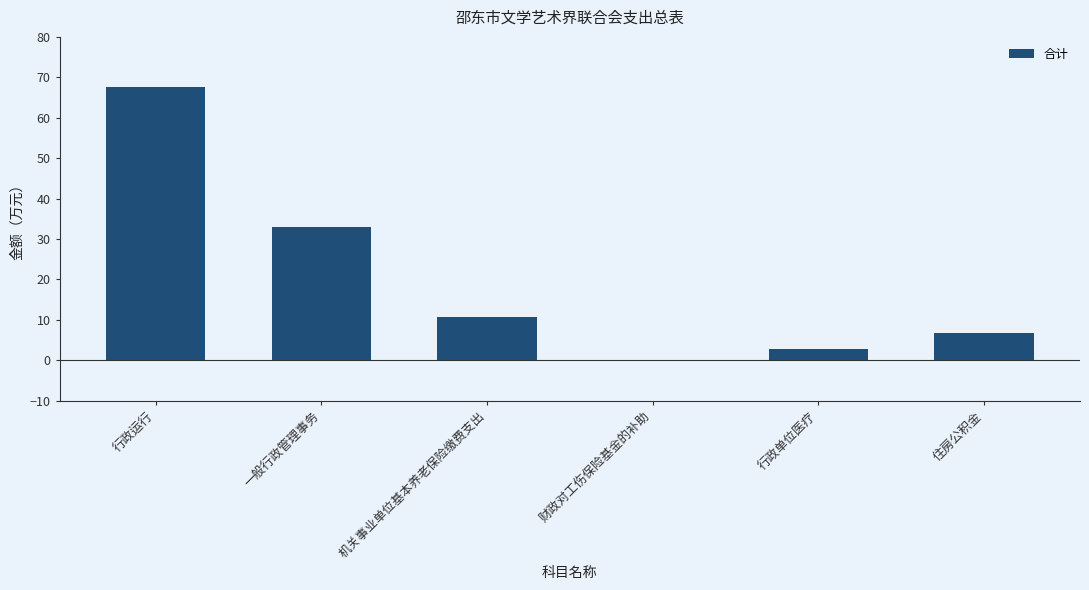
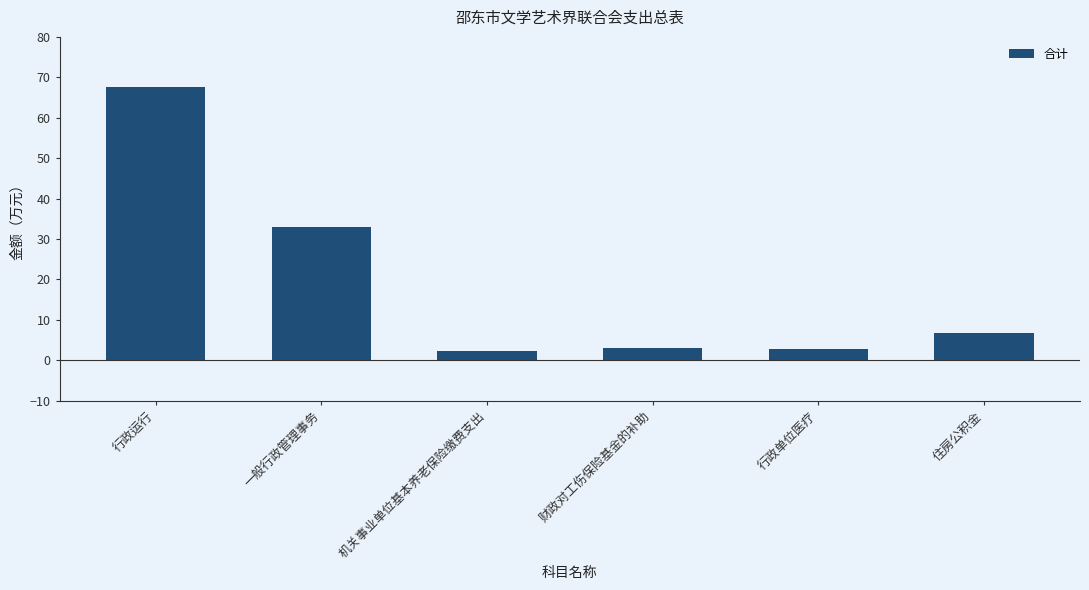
机关事业单位基本养老保险缴费支出: 11 -> 2
财政对工伤保险基金的补助: 0 -> 3
